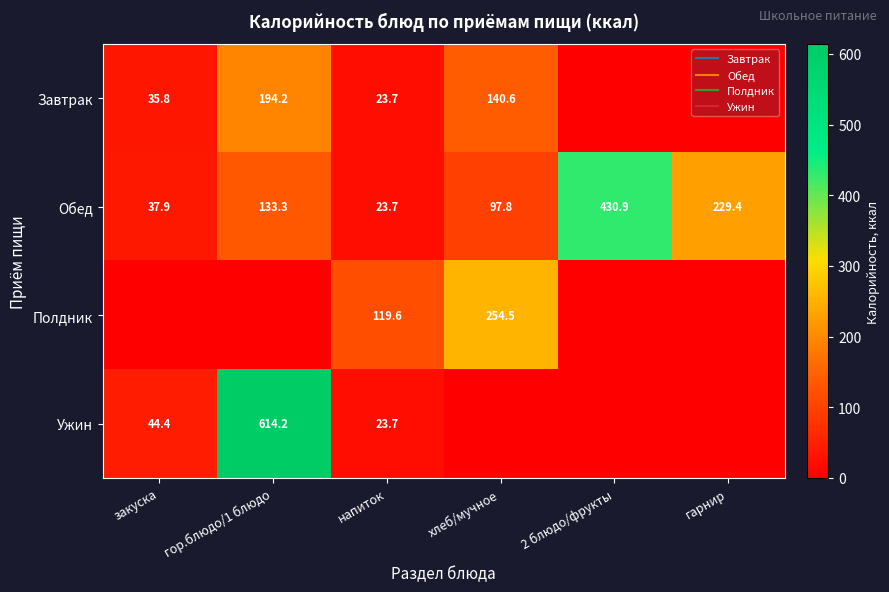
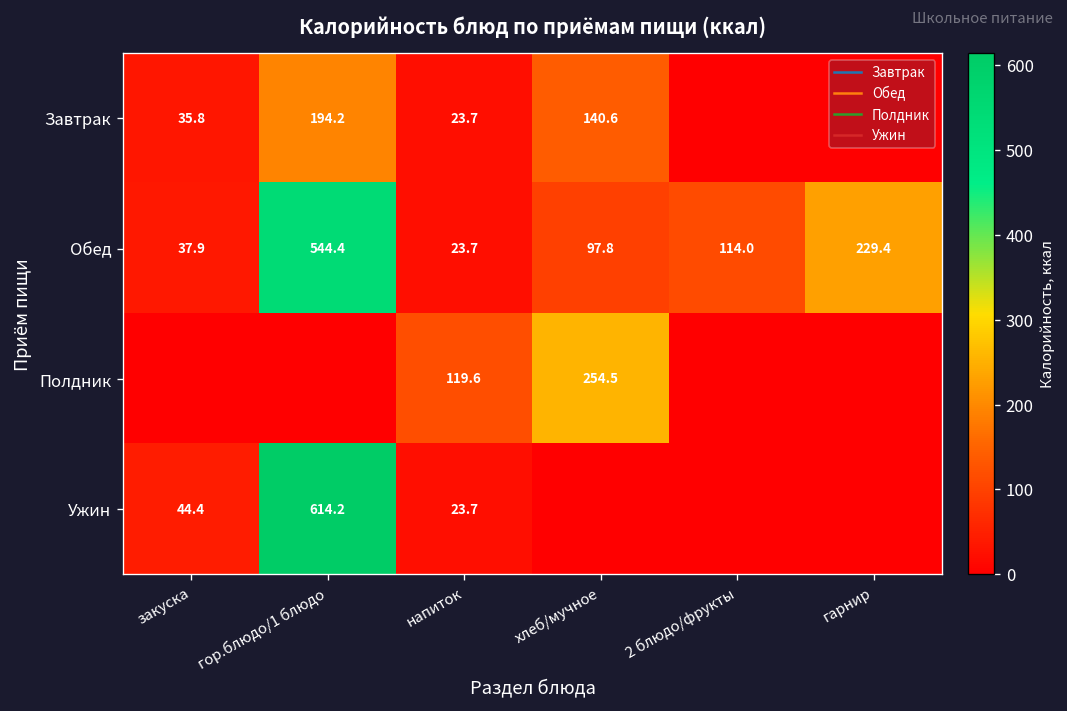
Обед, гор.блюдо/1 блюдо: 133.3 -> 544.4
Обед, 2 блюдо/фрукты: 430.9 -> 114.0
